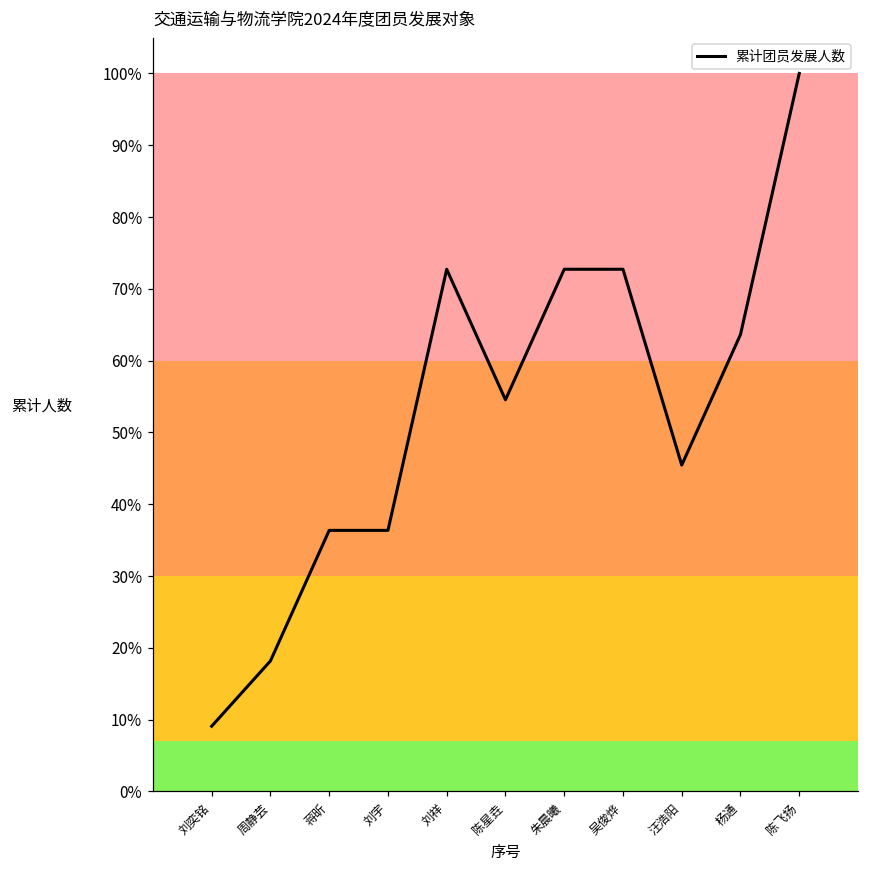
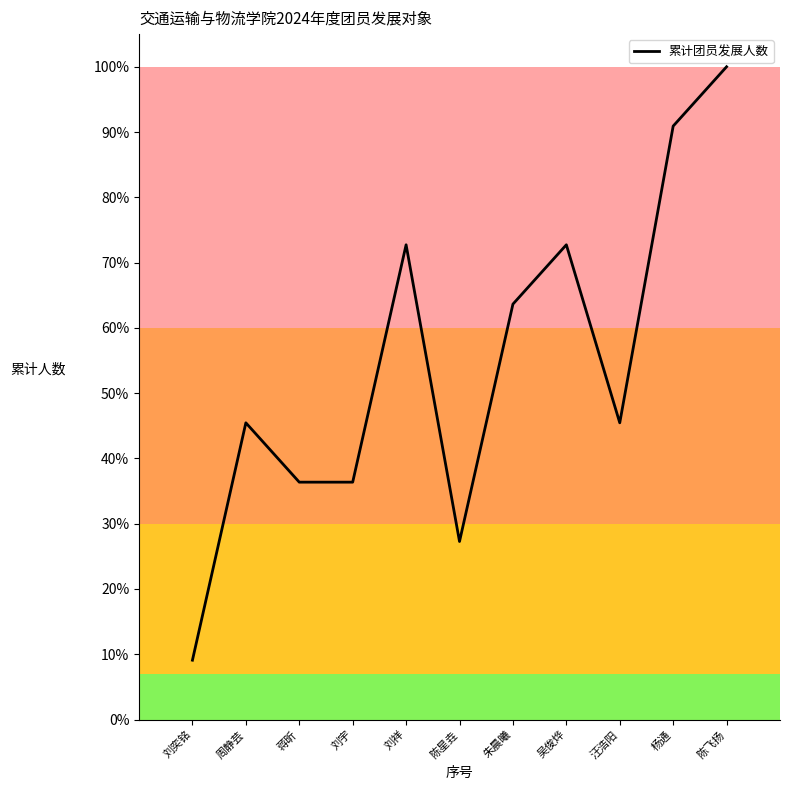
周静芸: 18% -> 45%
陈星垚: 55% -> 27%
朱晨曦: 73% -> 64%
杨通: 64% -> 91%
